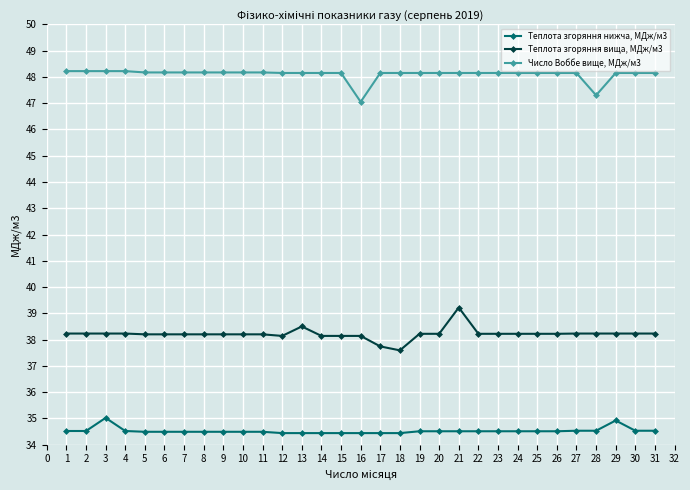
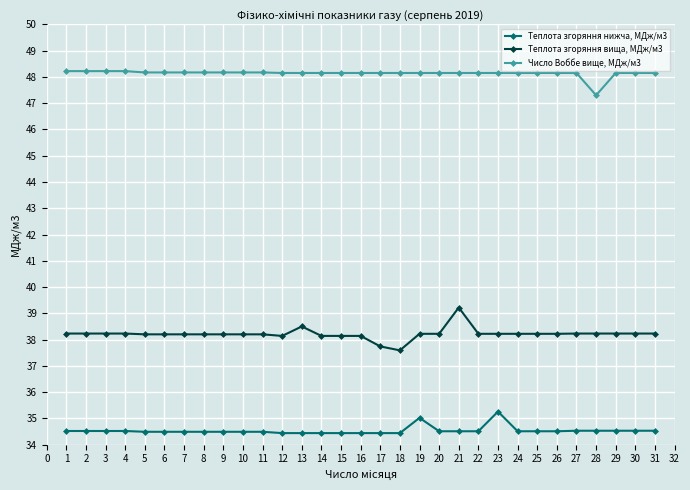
Теплота згоряння нижча, МДж/м3, 3: 35.0 -> 34.5
Число Воббе вище, МДж/м3, 16: 47.1 -> 48.2
Теплота згоряння нижча, МДж/м3, 19: 34.5 -> 35.0
Теплота згоряння нижча, МДж/м3, 23: 34.5 -> 35.3
Теплота згоряння нижча, МДж/м3, 29: 34.9 -> 34.5
